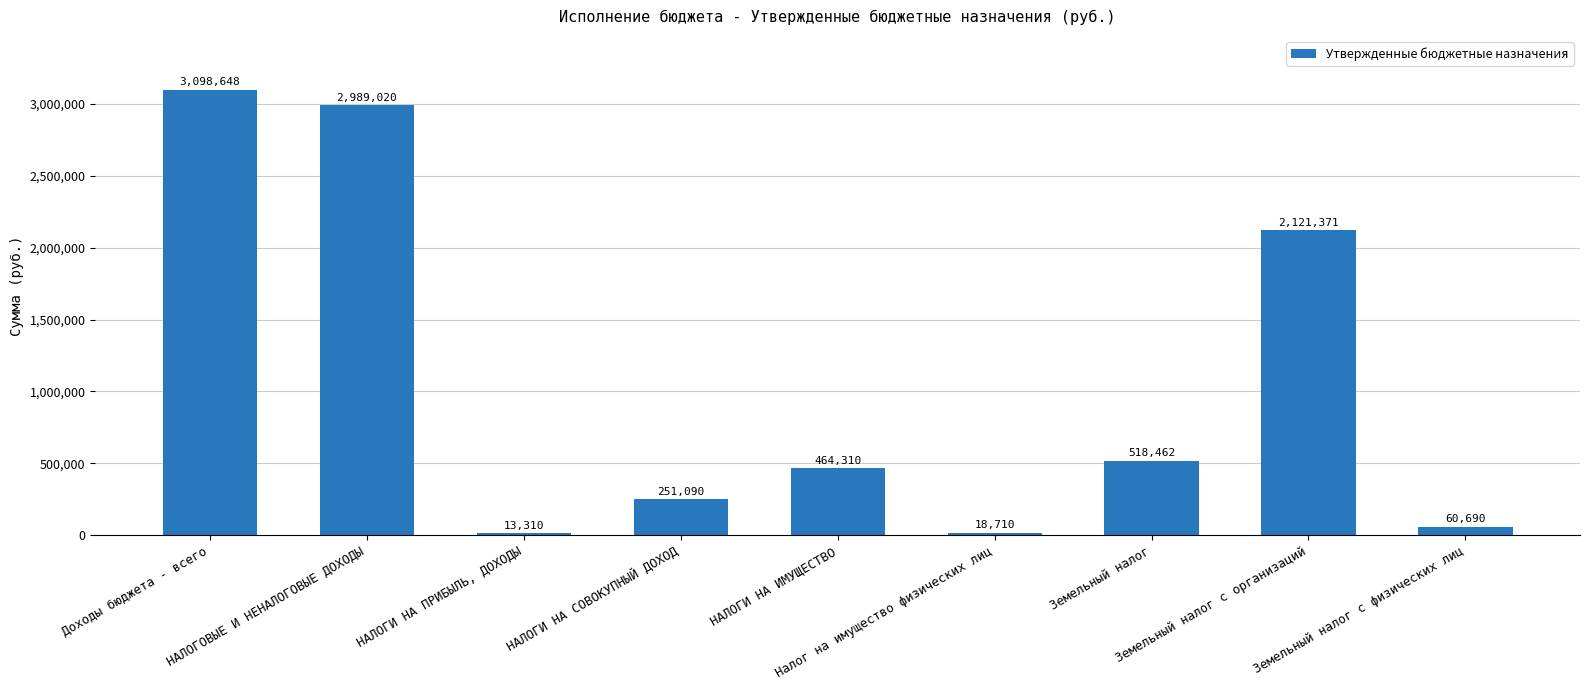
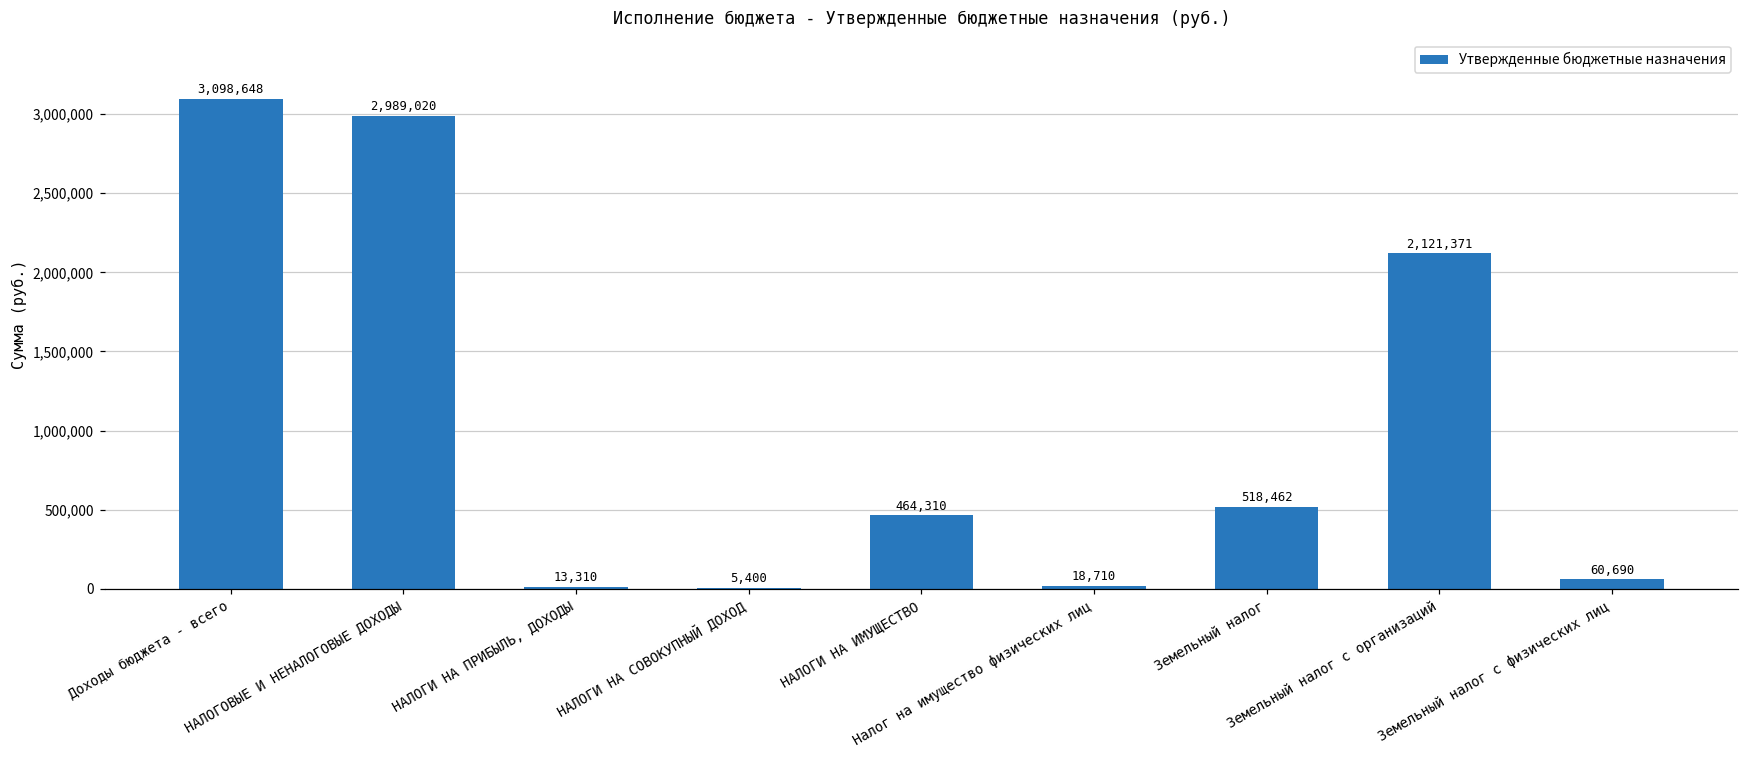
НАЛОГИ НА СОВОКУПНЫЙ ДОХОД: 251,090 -> 5,400
